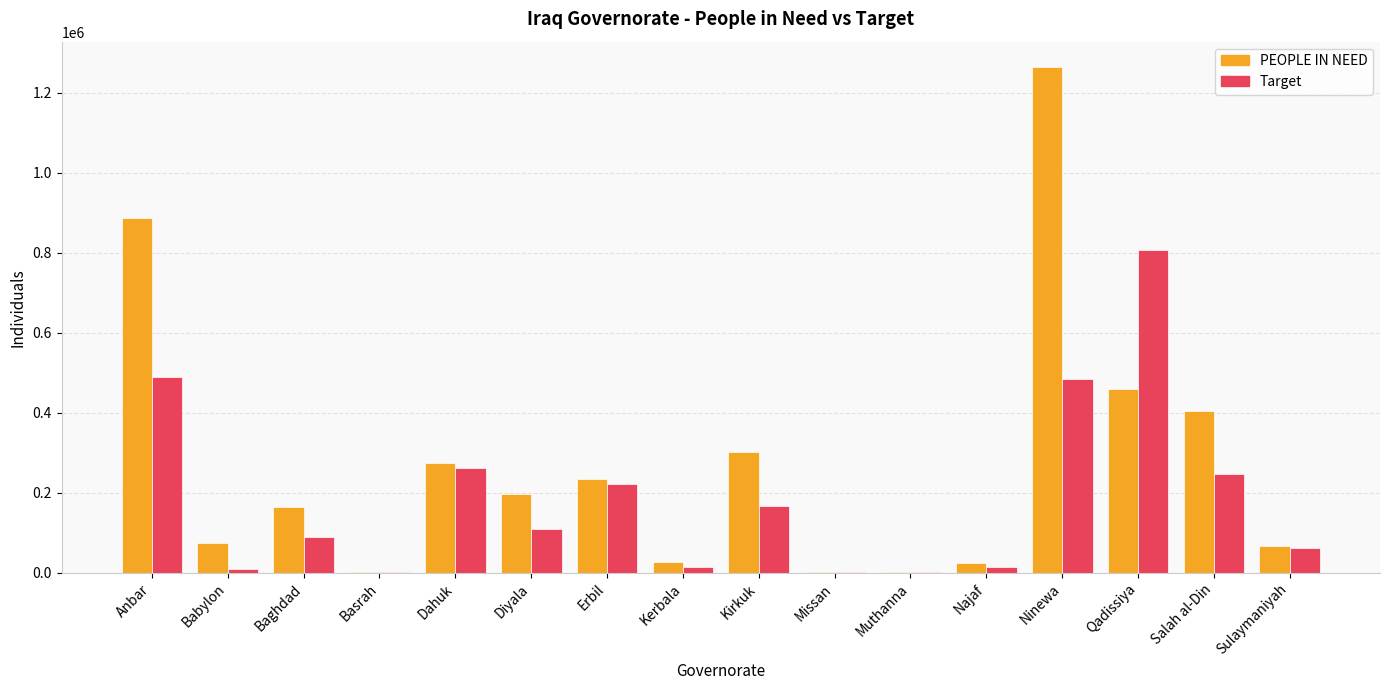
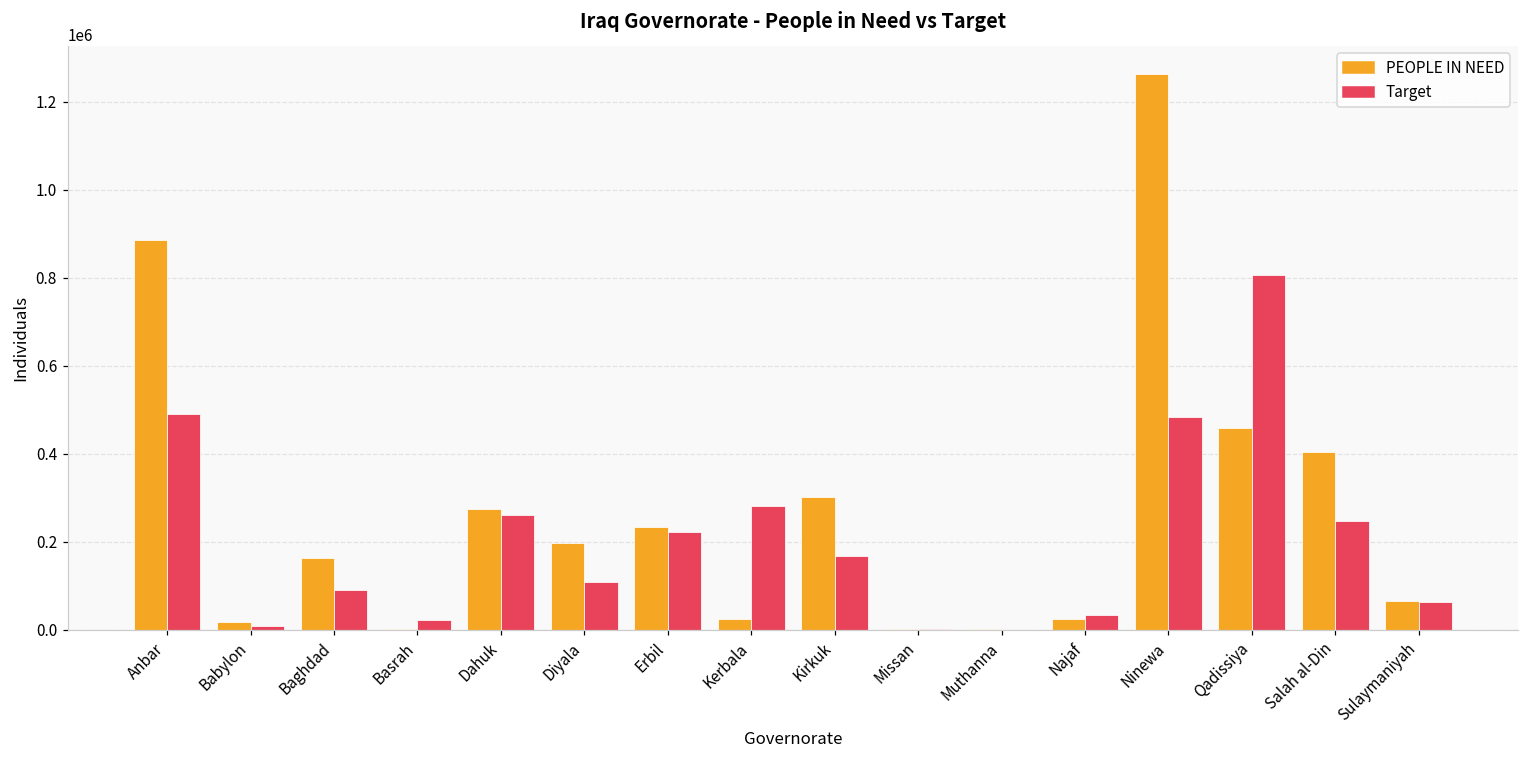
PEOPLE IN NEED, Babylon: 70000 -> 20000
Target, Basrah: 0 -> 20000
Target, Kerbala: 10000 -> 280000
Target, Najaf: 10000 -> 40000
